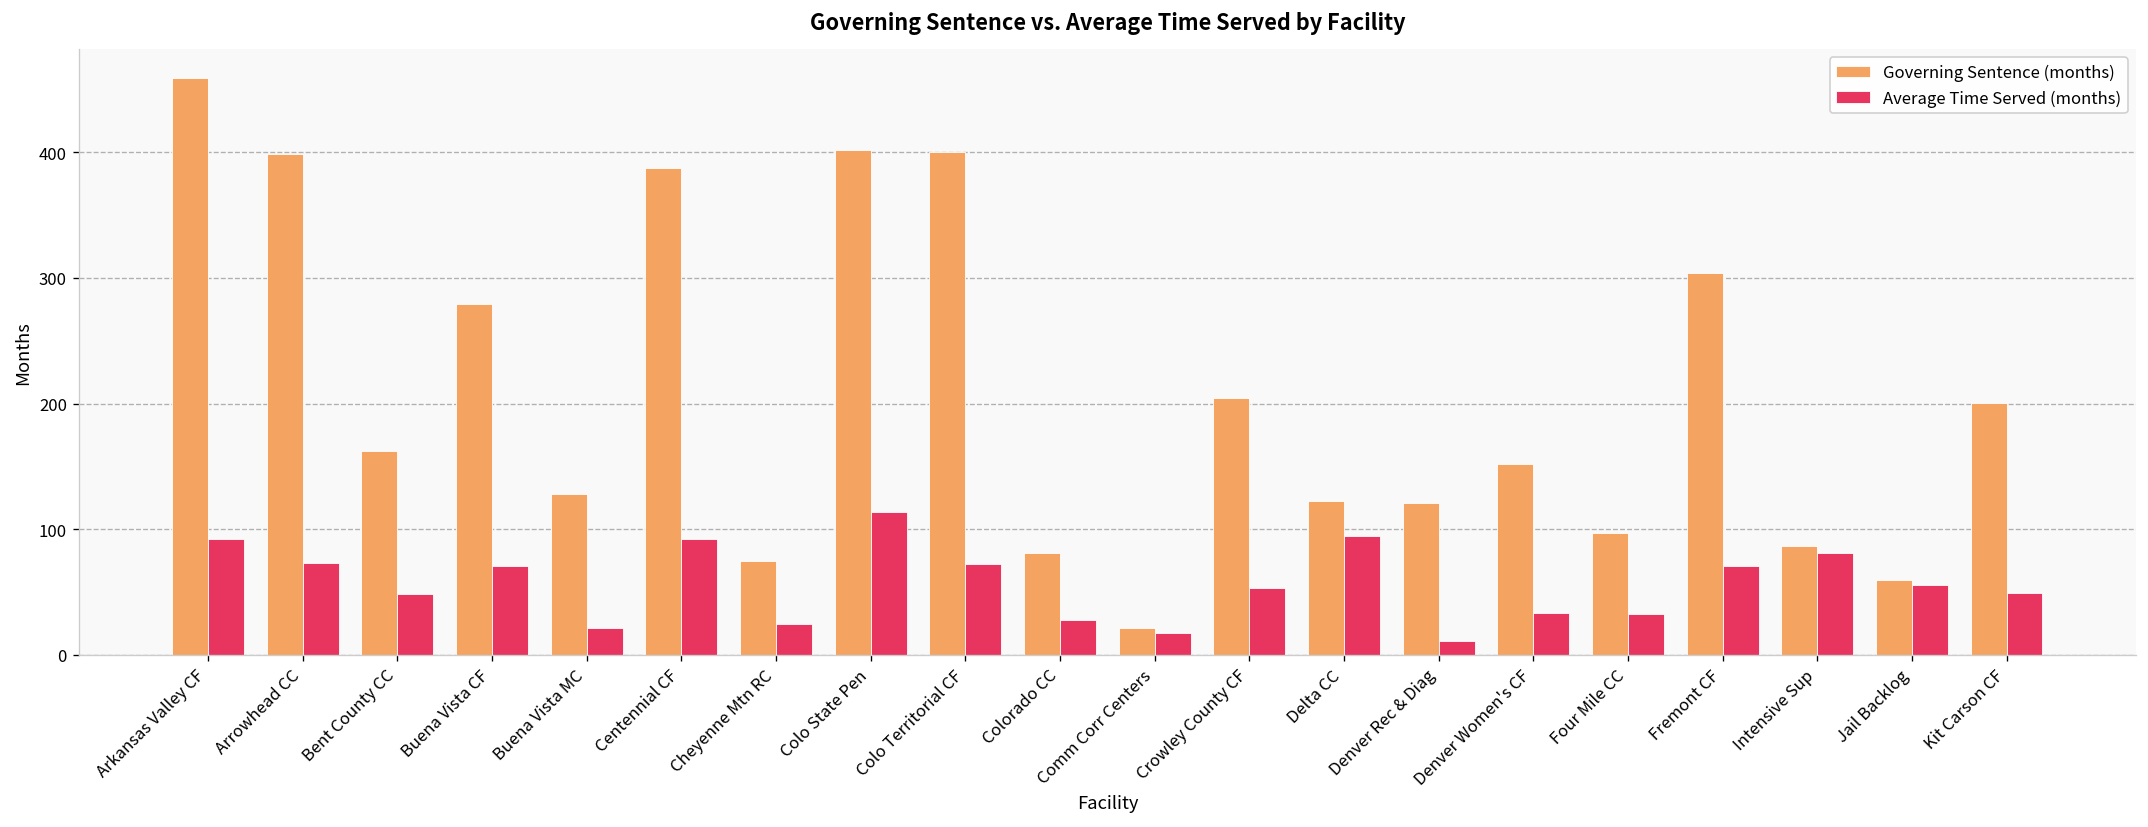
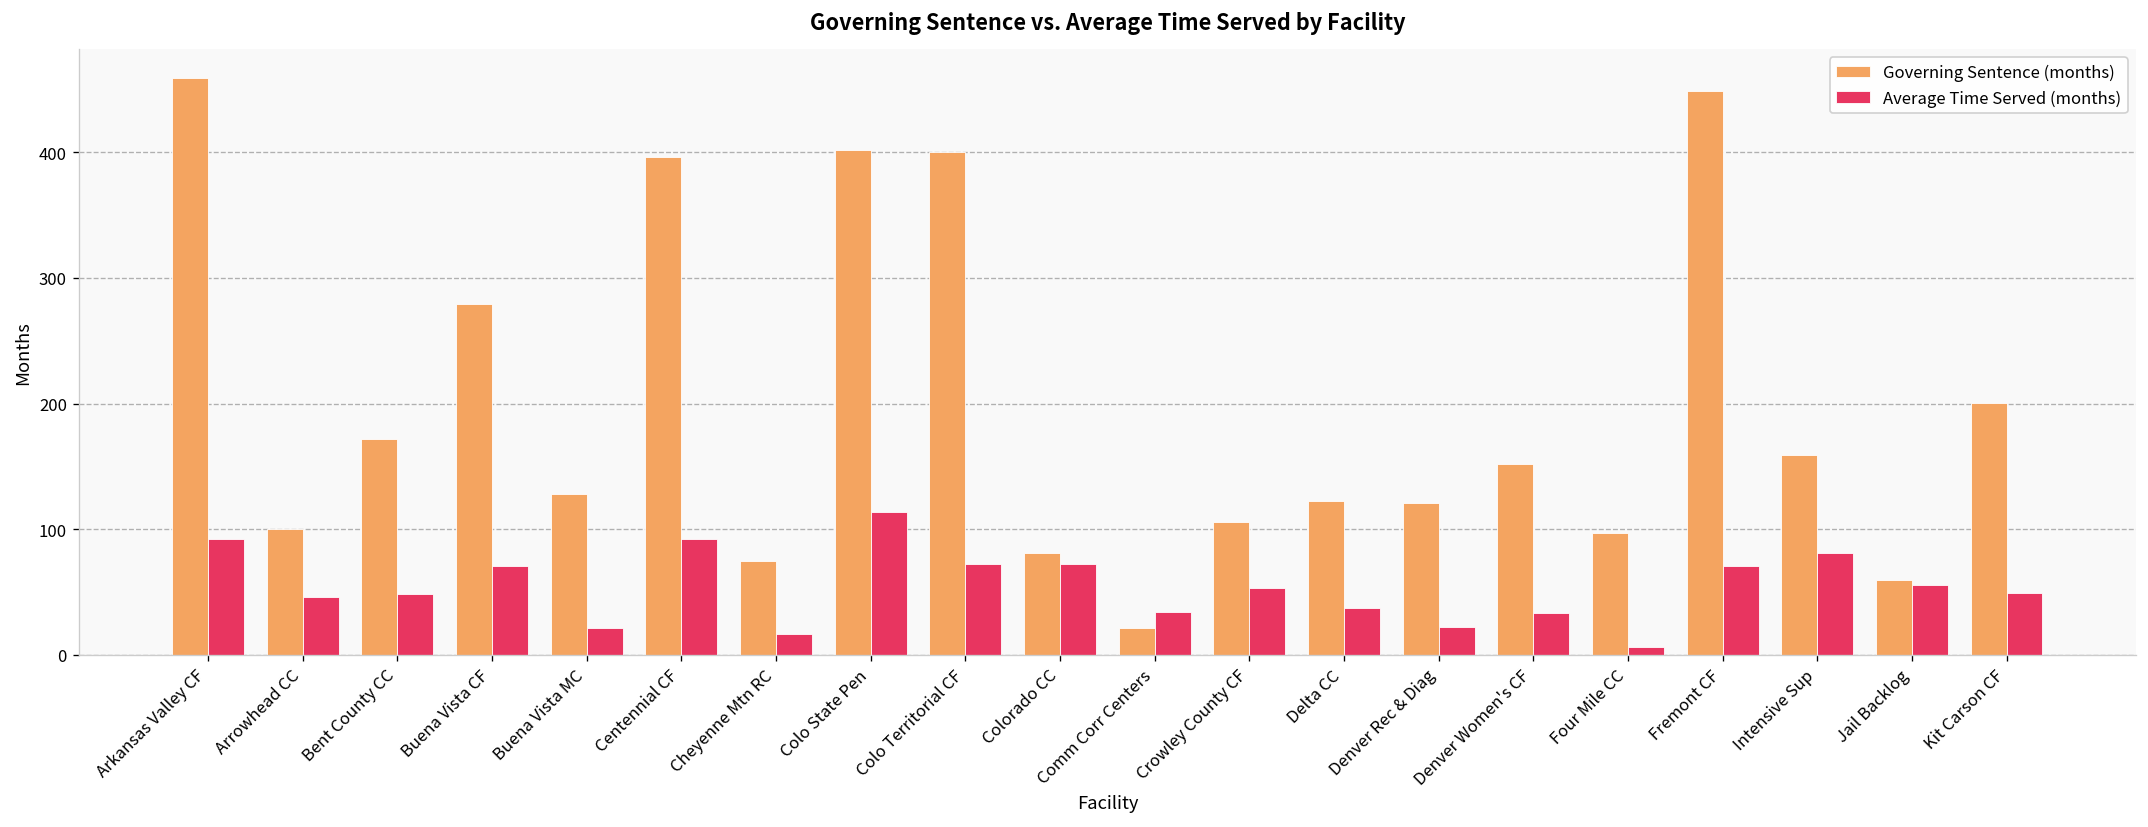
Governing Sentence (months), Arrowhead CC: 399 -> 100
Average Time Served (months), Arrowhead CC: 73 -> 46
Governing Sentence (months), Bent County CC: 162 -> 172
Governing Sentence (months), Centennial CF: 388 -> 396
Average Time Served (months), Cheyenne Mtn RC: 25 -> 16
Average Time Served (months), Colorado CC: 28 -> 73
Average Time Served (months), Comm Corr Centers: 18 -> 34
Governing Sentence (months), Crowley County CF: 205 -> 105
Average Time Served (months), Delta CC: 95 -> 37
Average Time Served (months), Denver Rec & Diag: 11 -> 22
Average Time Served (months), Four Mile CC: 33 -> 6
Governing Sentence (months), Fremont CF: 304 -> 449
Governing Sentence (months), Intensive Sup: 87 -> 159
